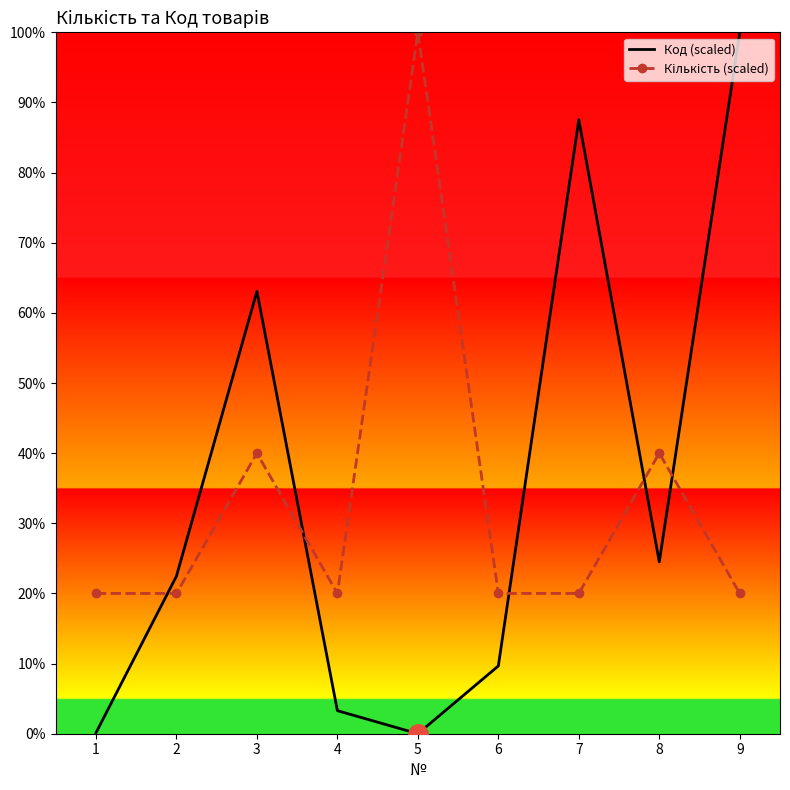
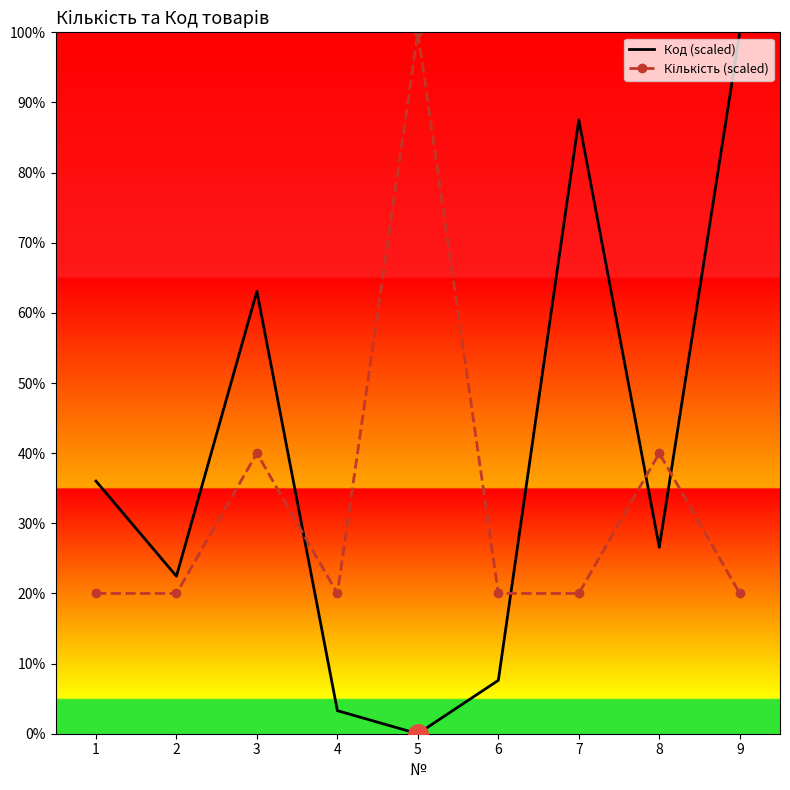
Код (scaled), 1: 0% -> 36%
Код (scaled), 6: 10% -> 8%
Код (scaled), 8: 25% -> 27%
